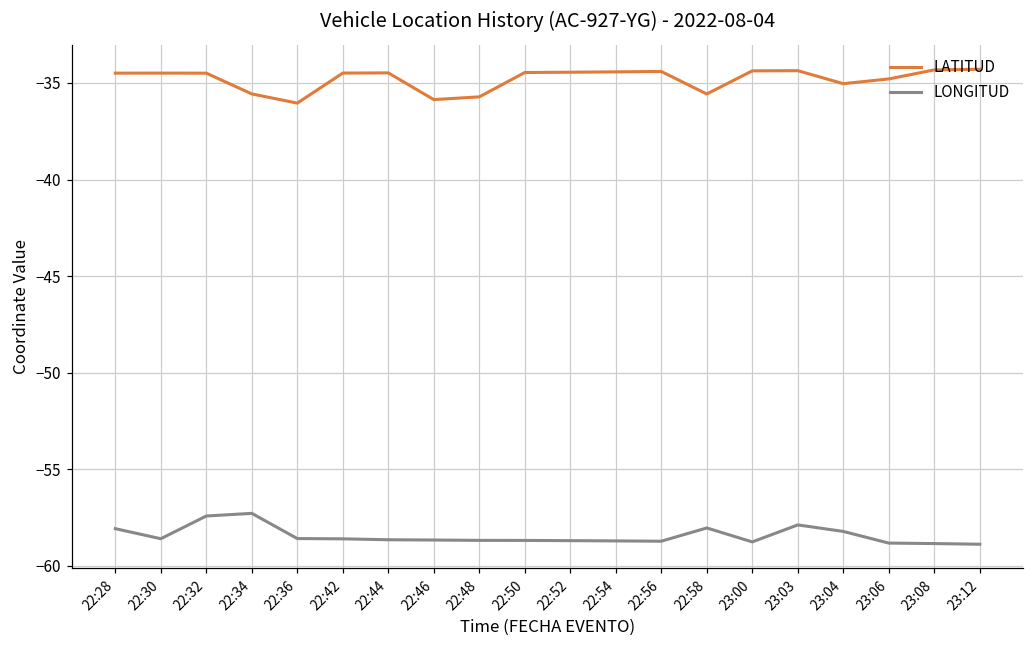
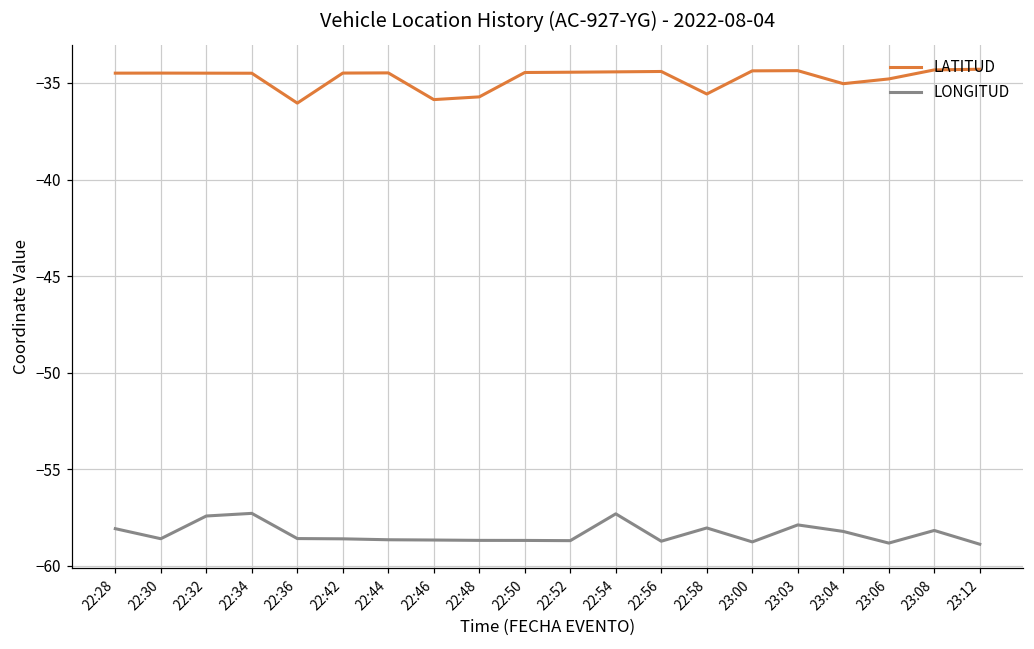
LATITUD, 22:34: -35.6 -> -34.5
LONGITUD, 22:54: -58.7 -> -57.3
LONGITUD, 23:08: -58.9 -> -58.2
